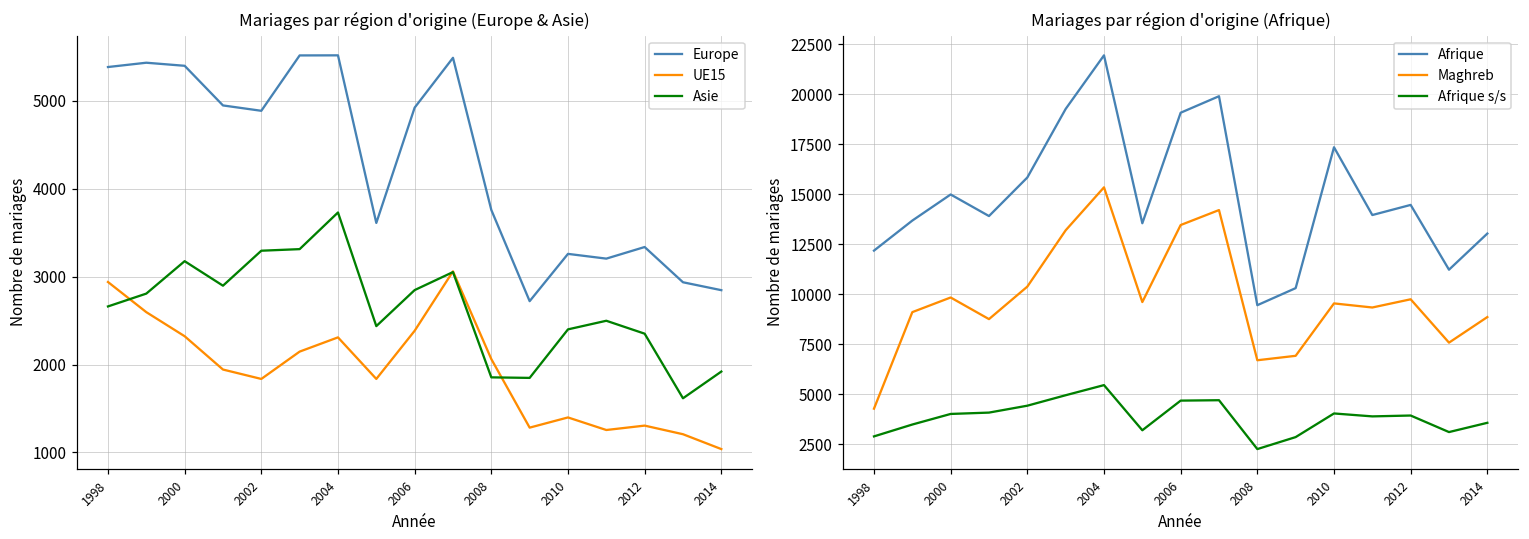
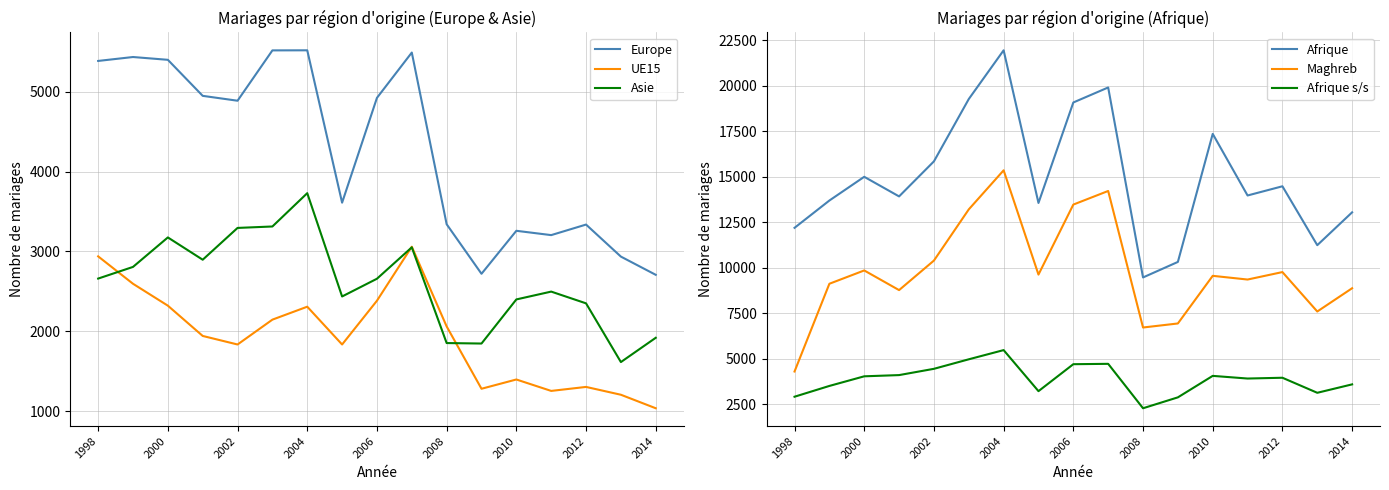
Mariages par région d'origine (Europe & Asie), Asie, 2006: 2800 -> 2700
Mariages par région d'origine (Europe & Asie), Europe, 2008: 3800 -> 3300
Mariages par région d'origine (Europe & Asie), Europe, 2014: 2800 -> 2700
